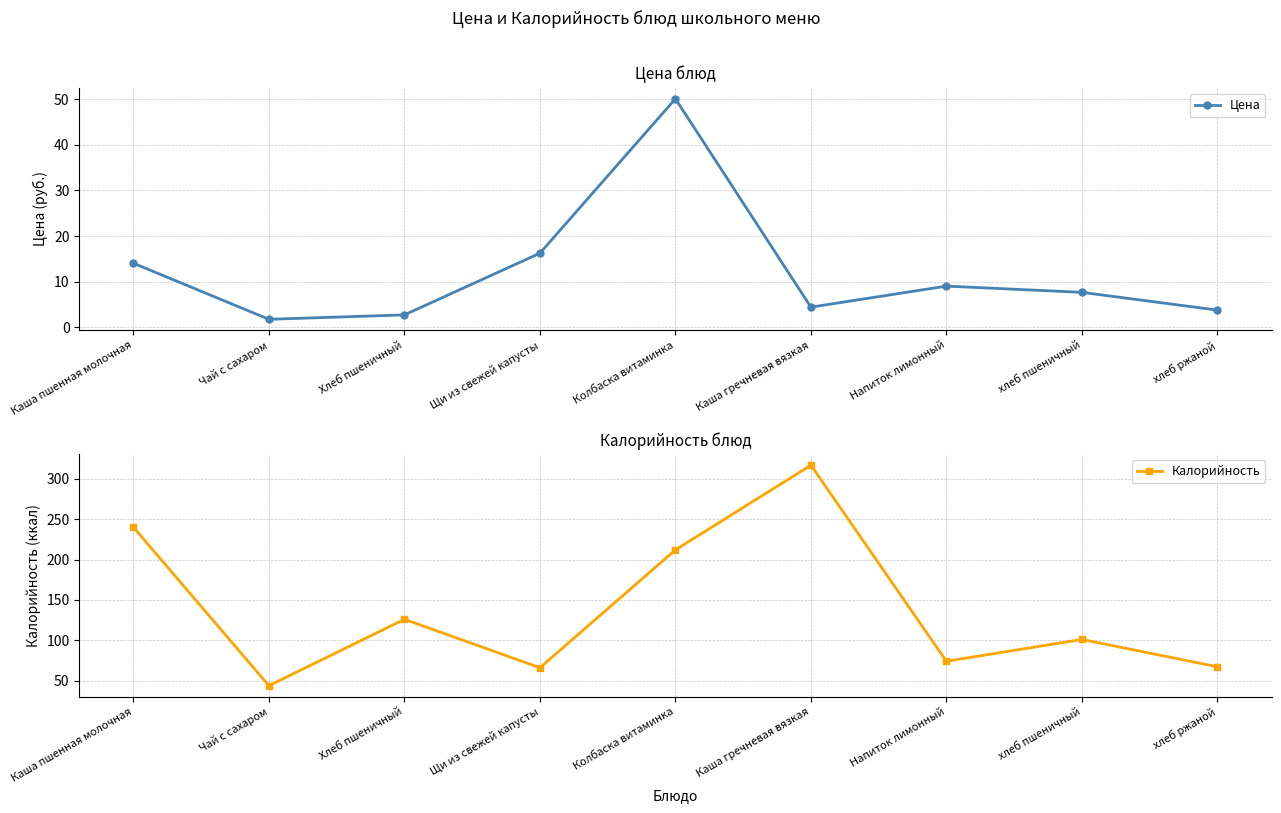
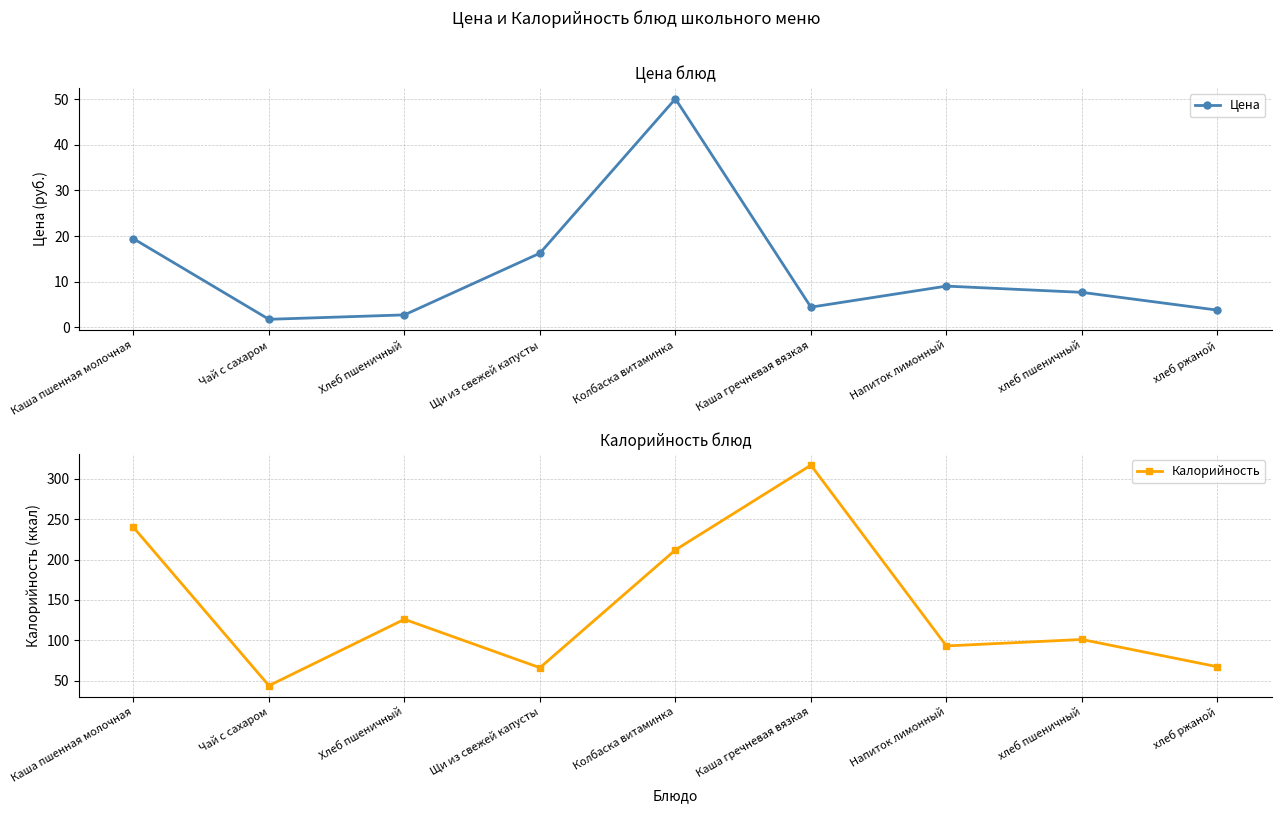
Цена блюд, Каша пшенная молочная: 14 -> 19
Калорийность блюд, Напиток лимонный: 70 -> 90
